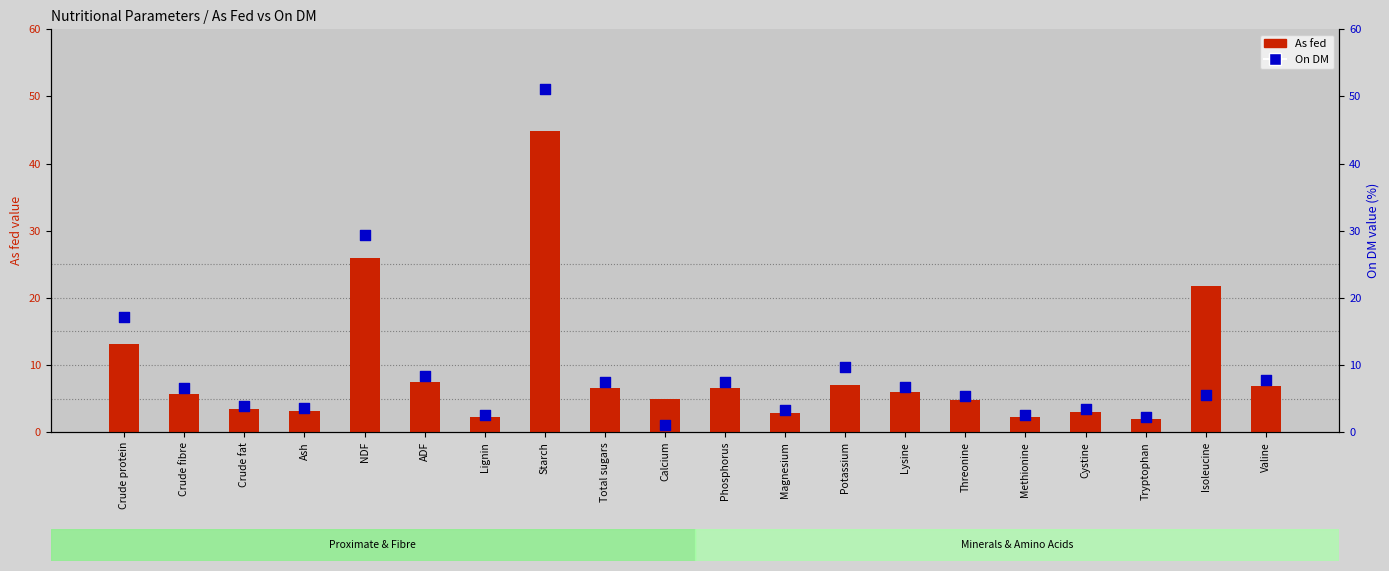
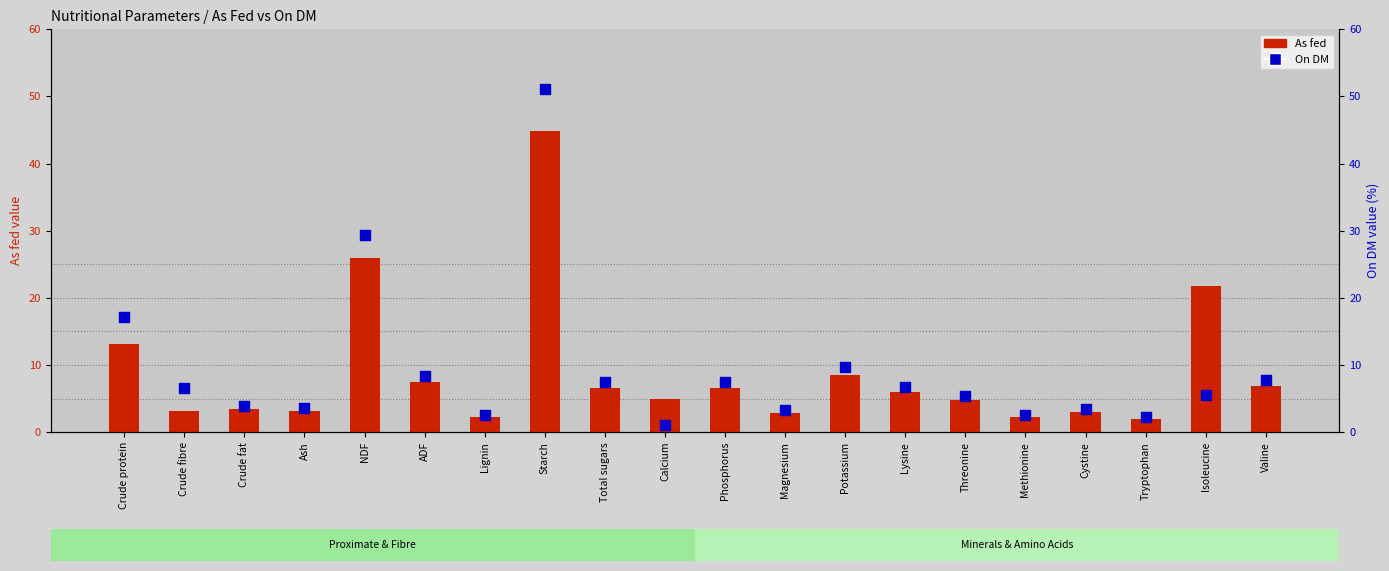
As fed, Crude fibre: 6 -> 3
As fed, Potassium: 7 -> 9
